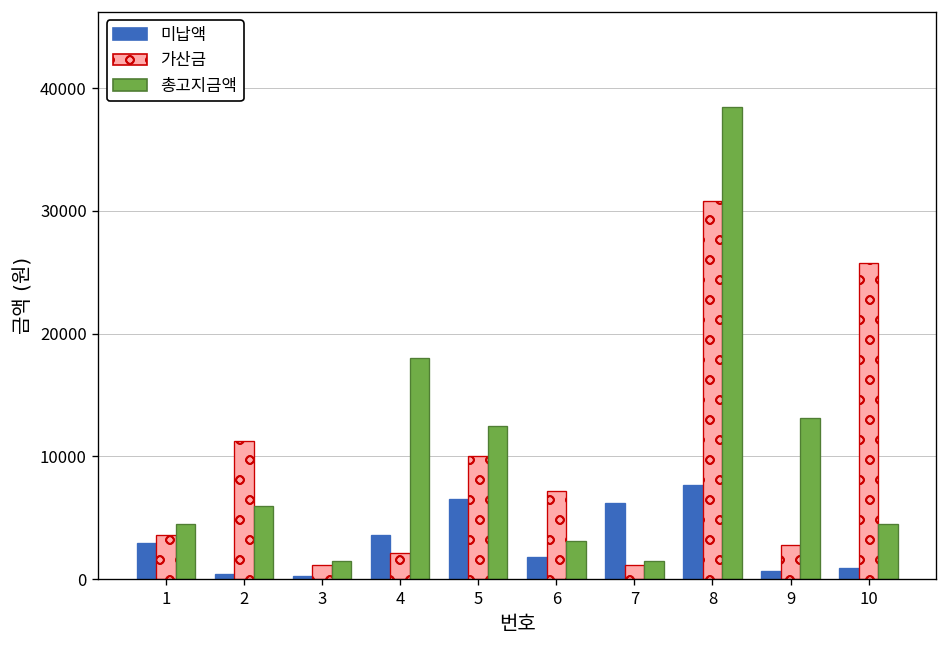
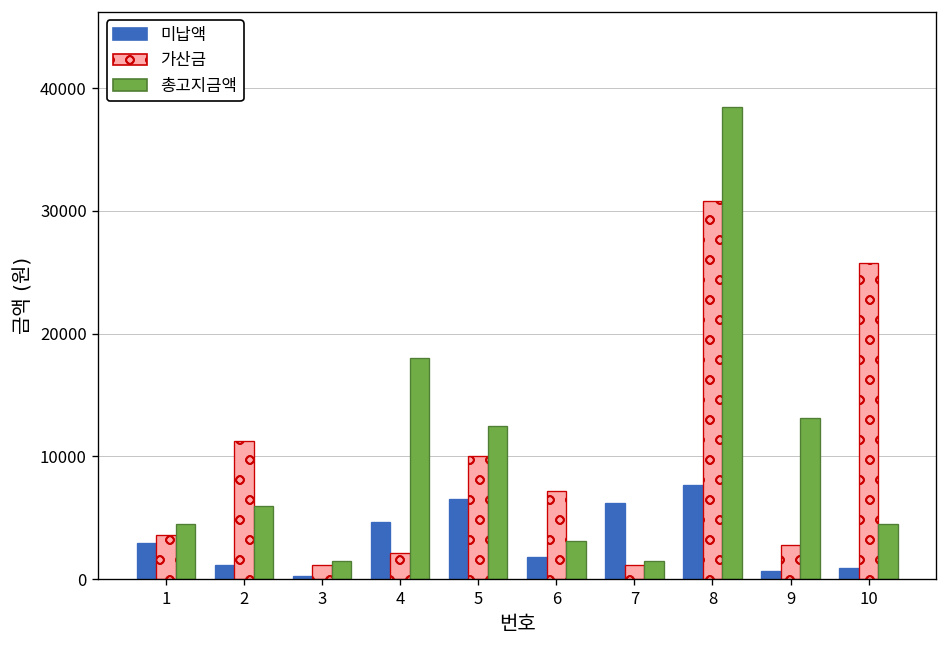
미납액, 2: 400 -> 1200
미납액, 4: 3600 -> 4700
